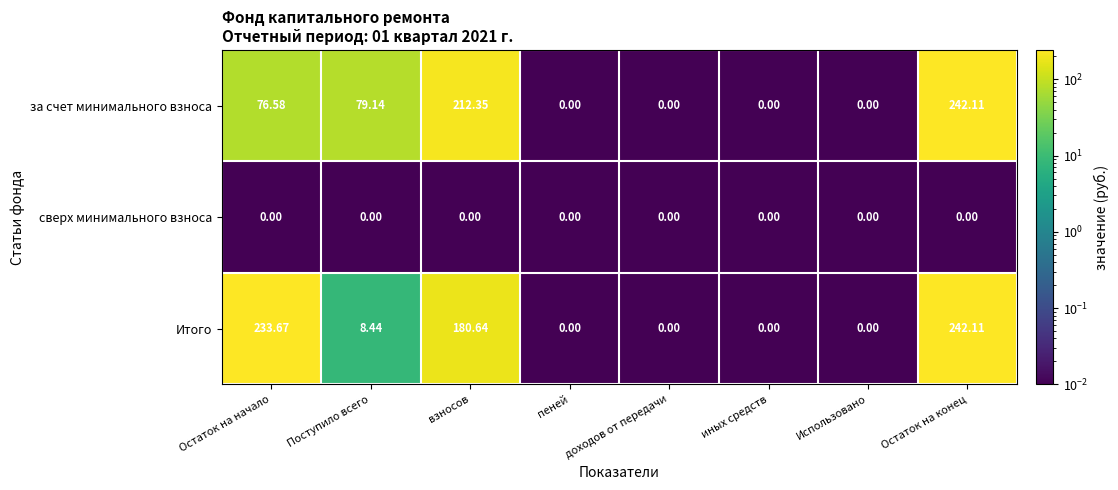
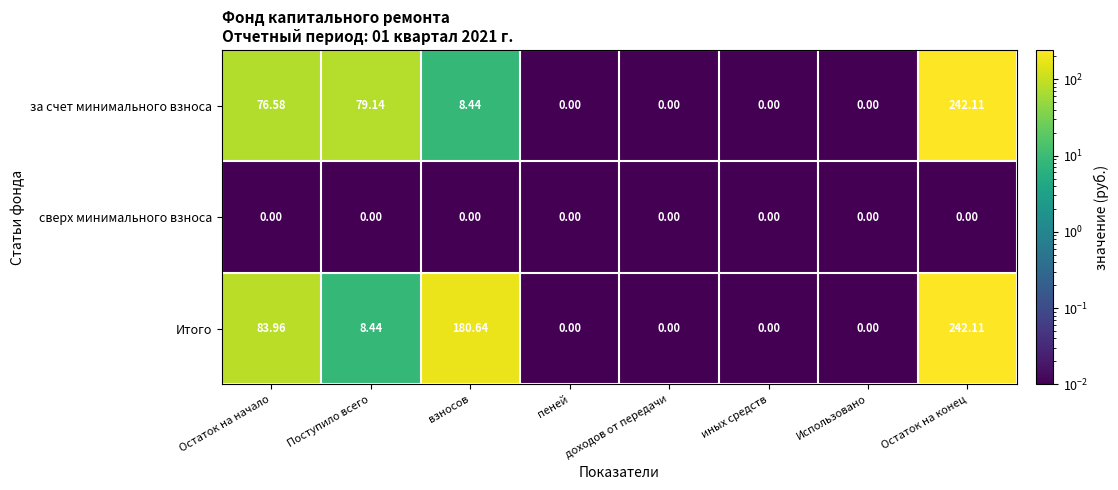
за счет минимального взноса, взносов: 212.35 -> 8.44
Итого, Остаток на начало: 233.67 -> 83.96
